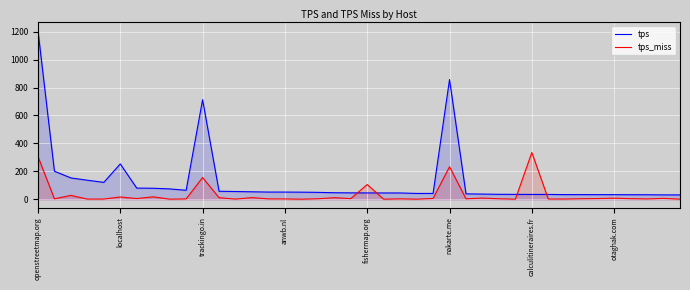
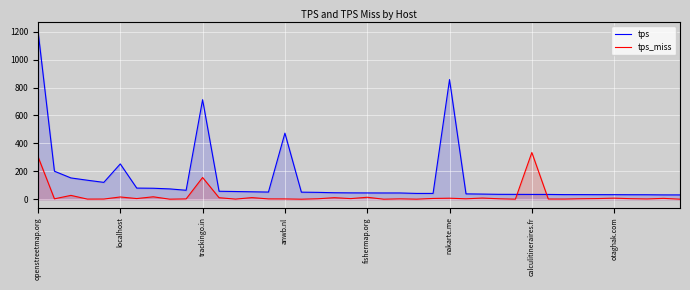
tps, anwb.nl: 50 -> 470
tps_miss, fishermap.org: 110 -> 10
tps_miss, nakarte.me: 230 -> 10
